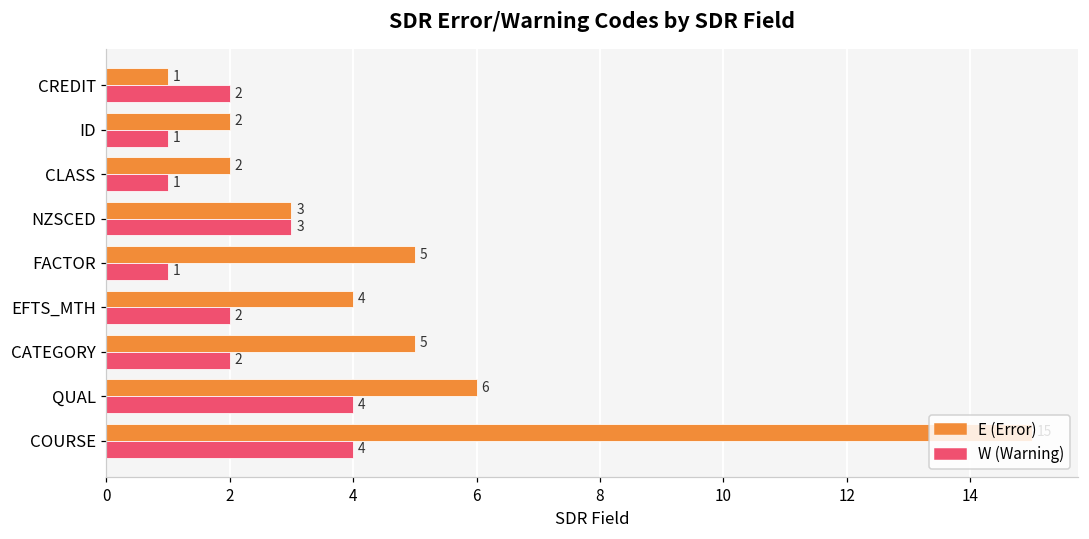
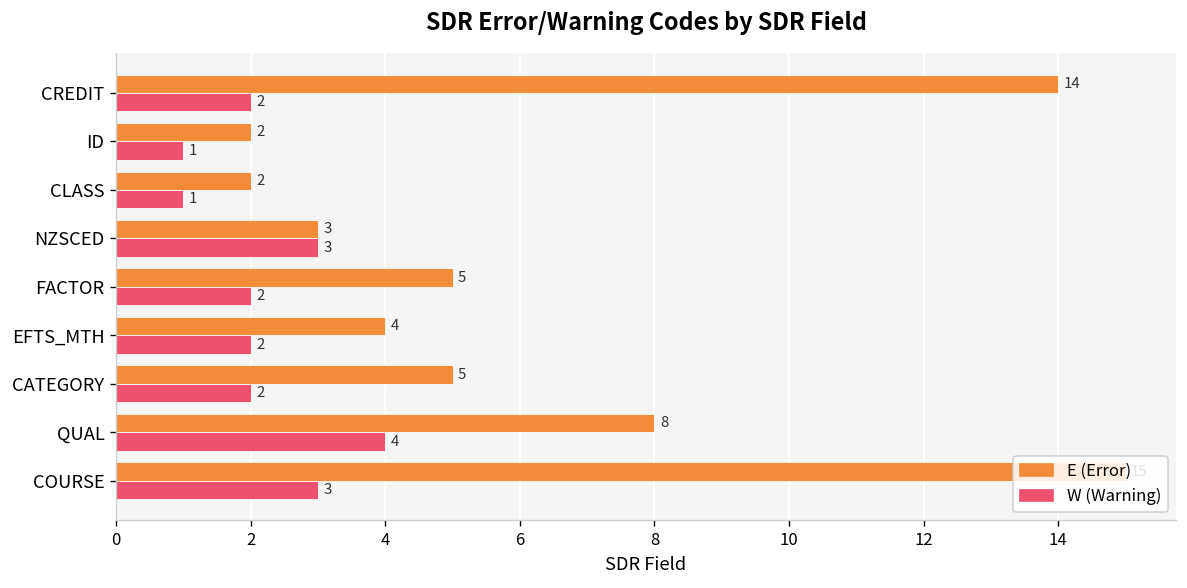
E (Error), CREDIT: 1 -> 14
W (Warning), FACTOR: 1 -> 2
E (Error), QUAL: 6 -> 8
W (Warning), COURSE: 4 -> 3
